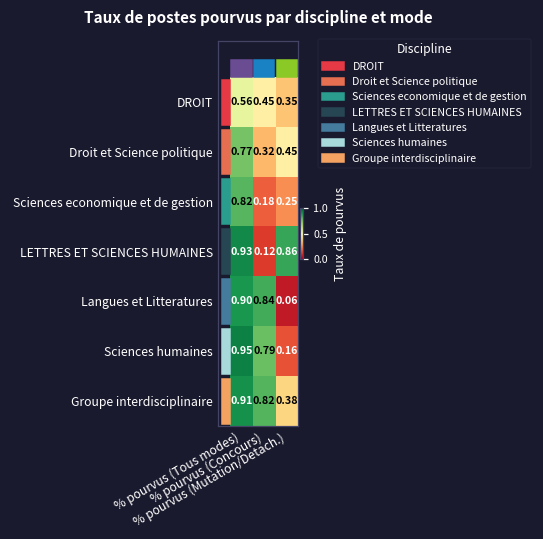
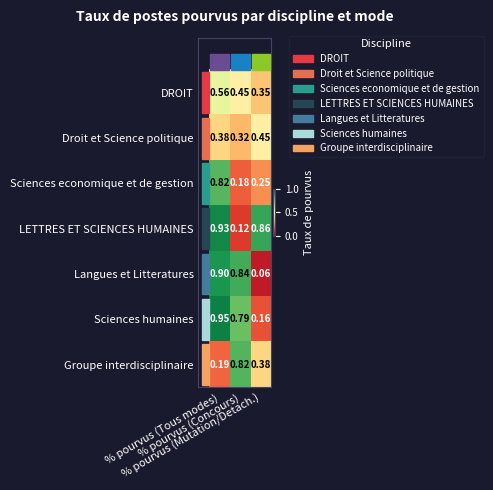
Droit et Science politique, % pourvus (Tous modes): 0.77 -> 0.38
Groupe interdisciplinaire, % pourvus (Tous modes): 0.91 -> 0.19
